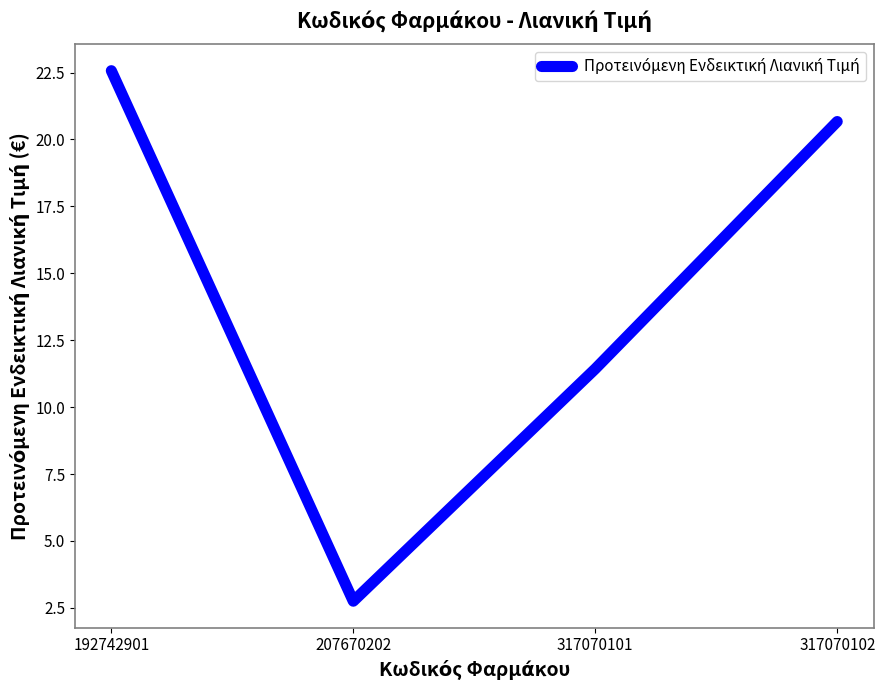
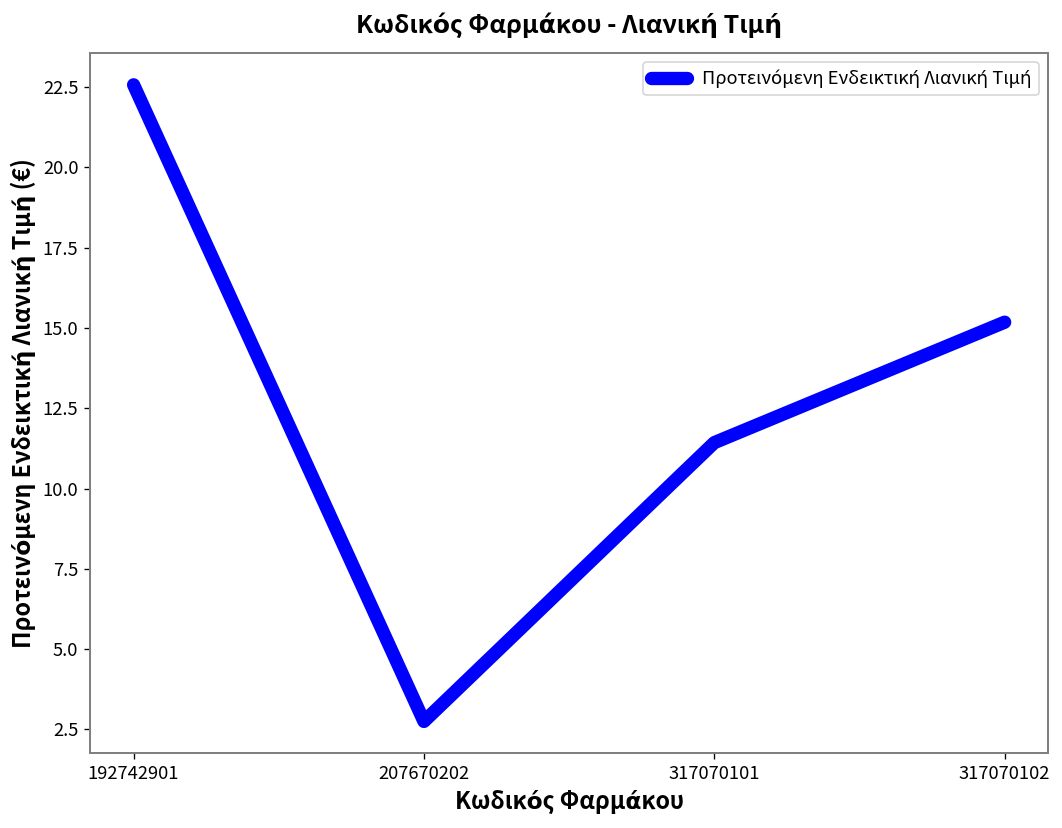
317070102: 20.7 -> 15.2
